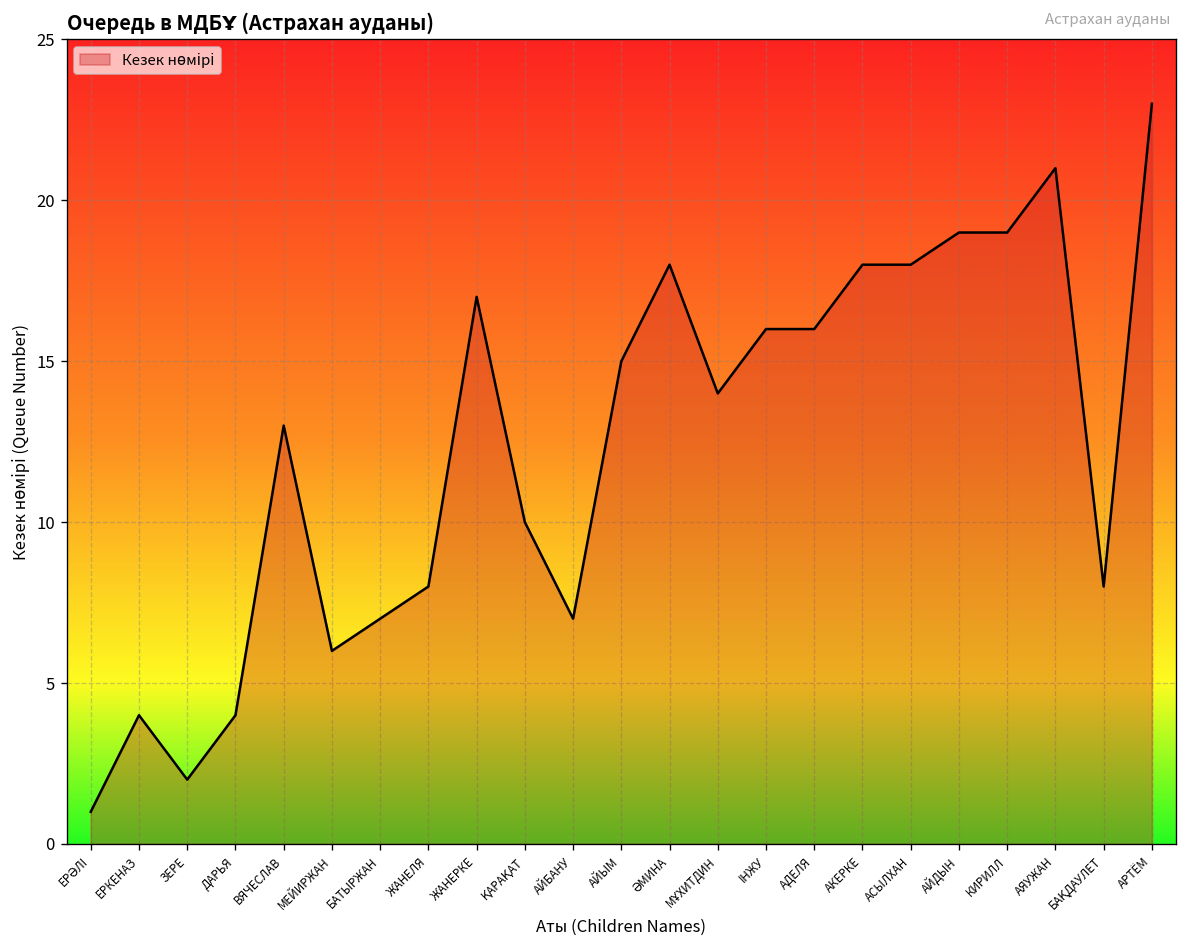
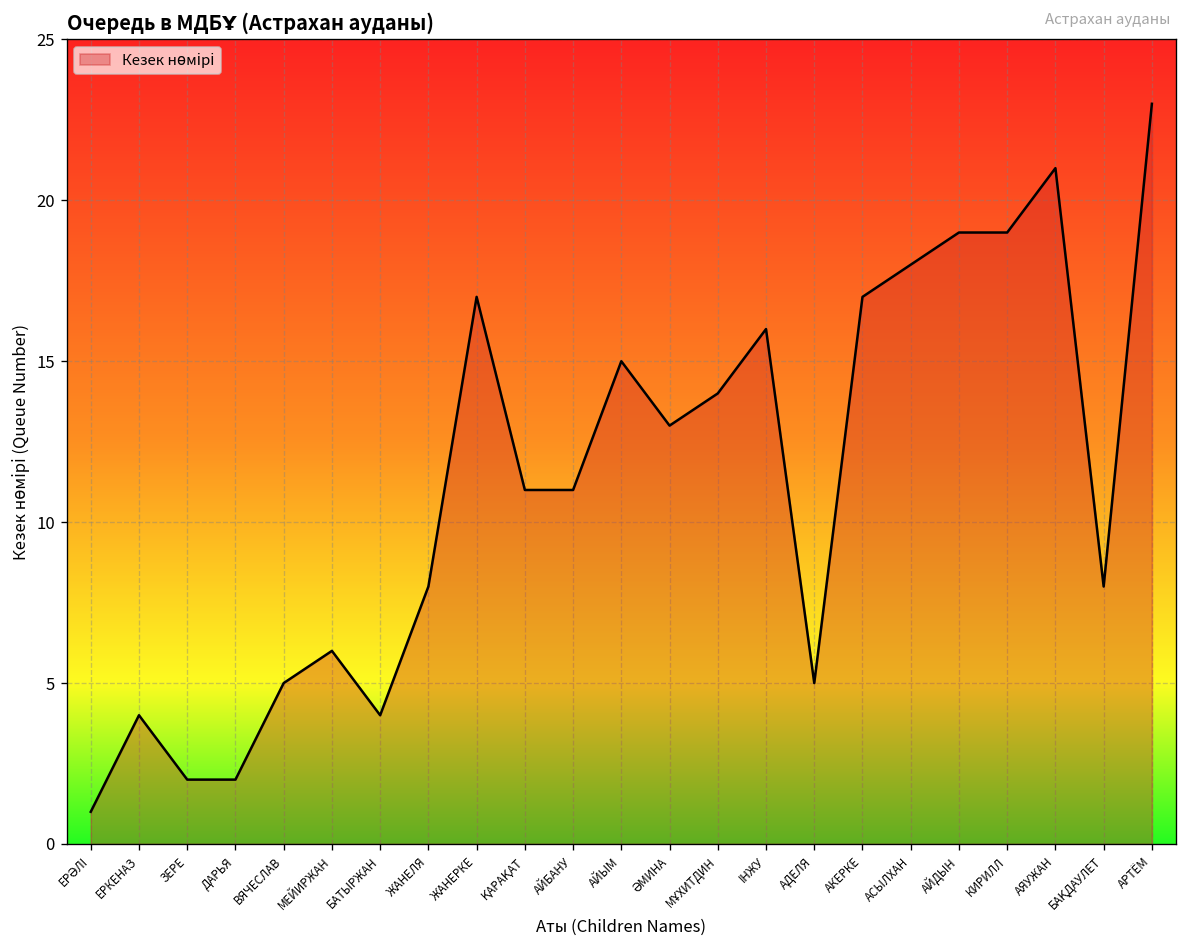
ДАРЬЯ: 4 -> 2
ВЯЧЕСЛАВ: 13 -> 5
БАТЫРЖАН: 7 -> 4
ҚАРАҚАТ: 10 -> 11
АЙБАНУ: 7 -> 11
ӘМИНА: 18 -> 13
АДЕЛЯ: 16 -> 5
АКЕРКЕ: 18 -> 17
